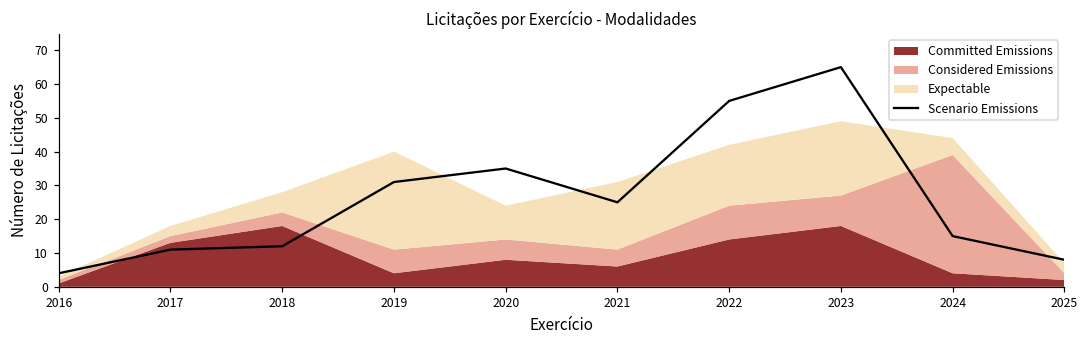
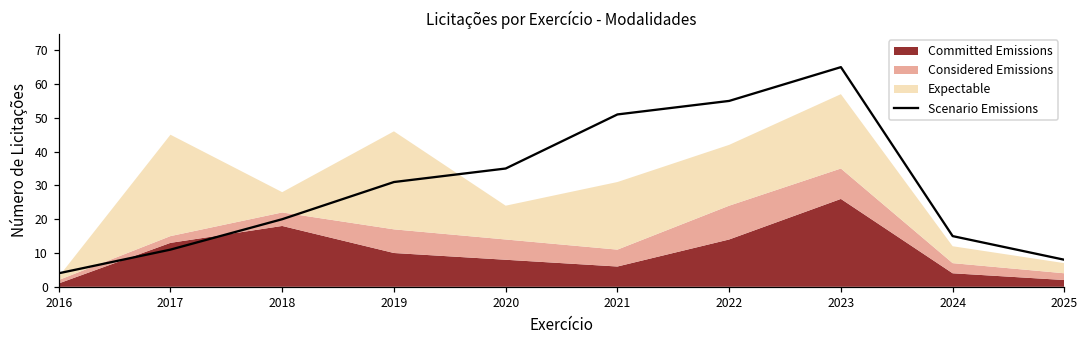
Expectable, 2017: 3 -> 30
Scenario Emissions, 2018: 12 -> 20
Committed Emissions, 2019: 4 -> 10
Scenario Emissions, 2021: 25 -> 51
Committed Emissions, 2023: 18 -> 26
Considered Emissions, 2024: 35 -> 3
